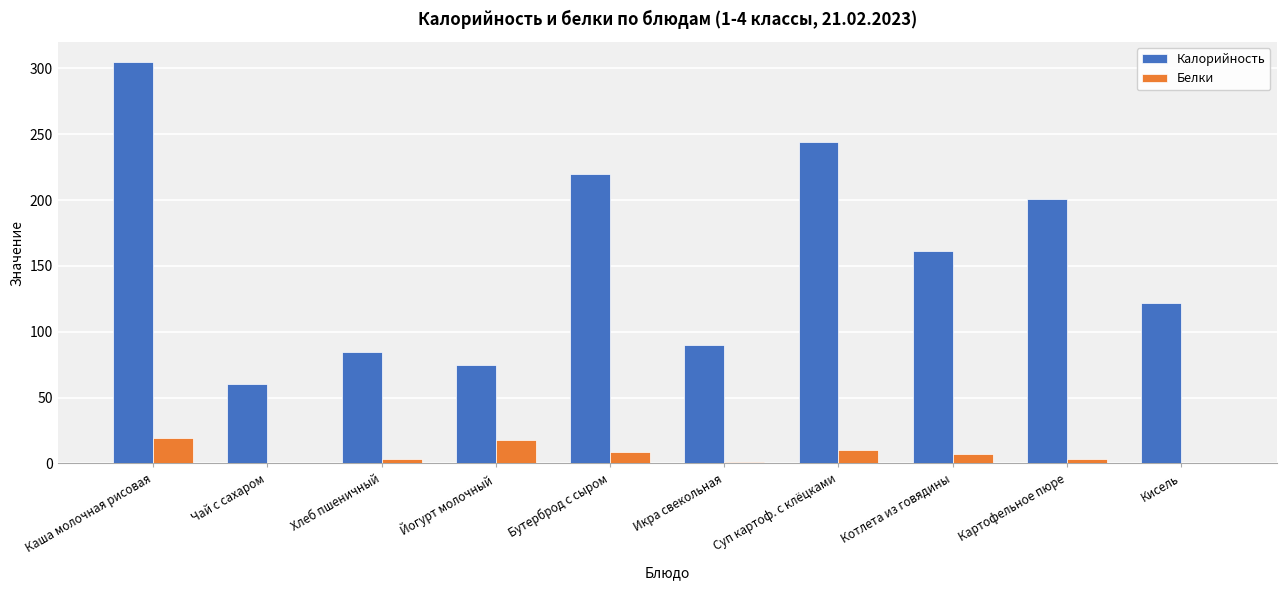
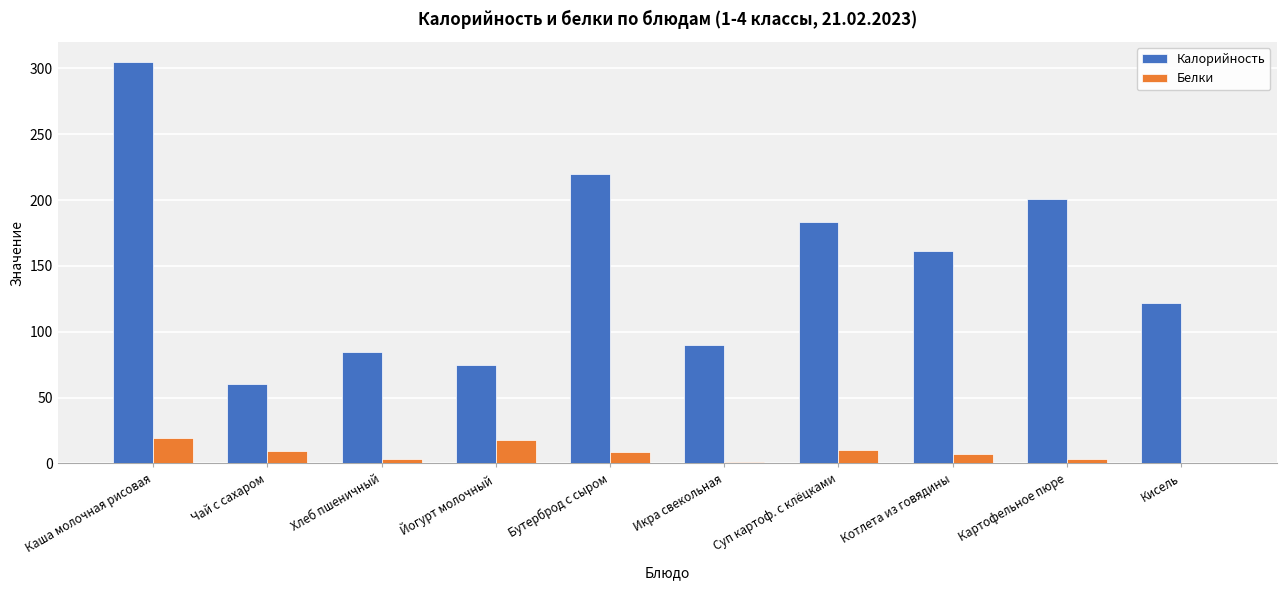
Белки, Чай с сахаром: 0 -> 9
Калорийность, Суп картоф. с клёцками: 244 -> 183
